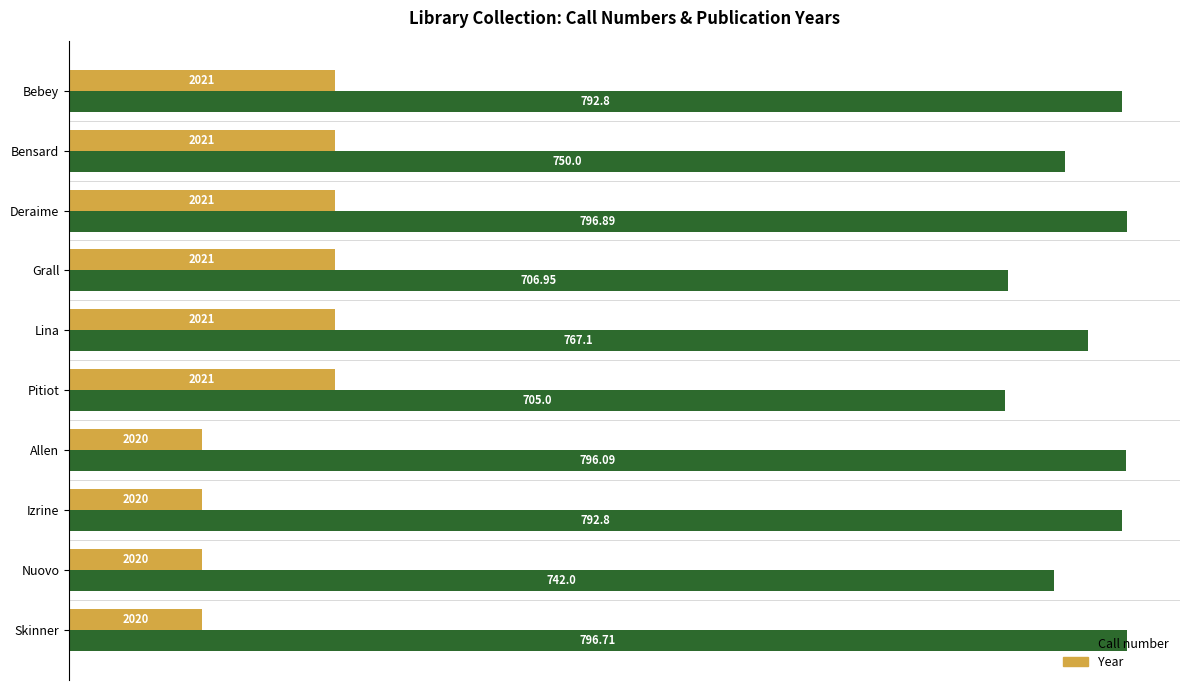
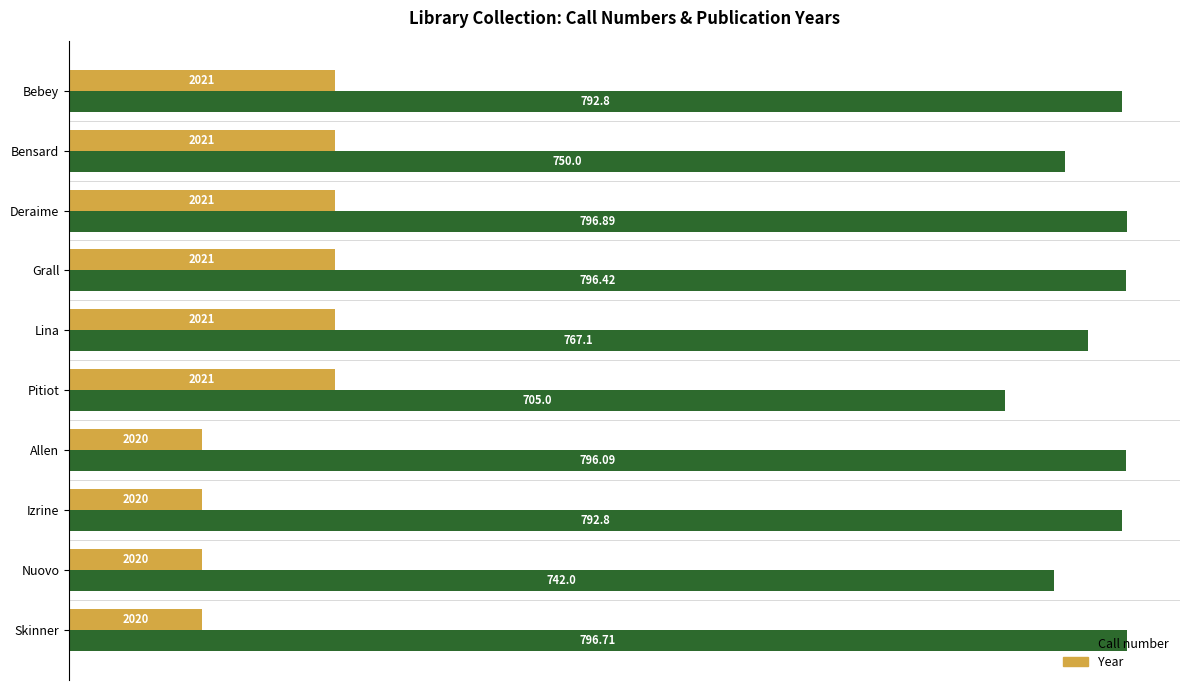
Call number, Grall: 706.95 -> 796.42
